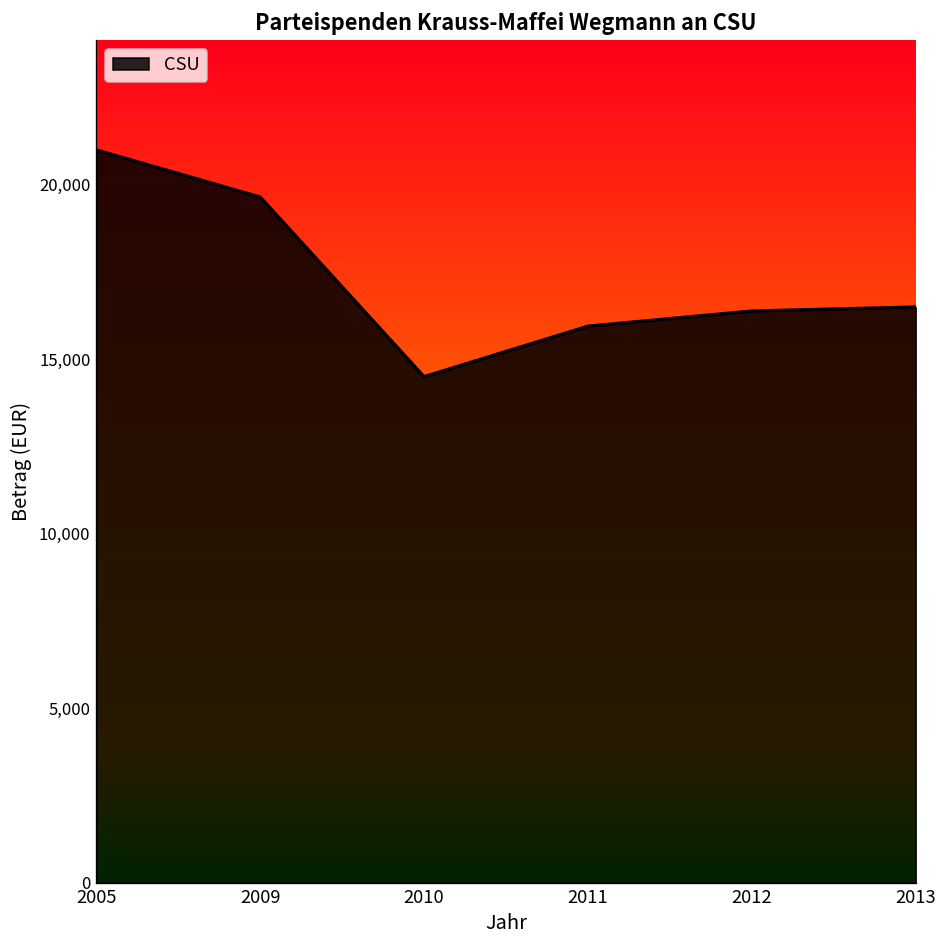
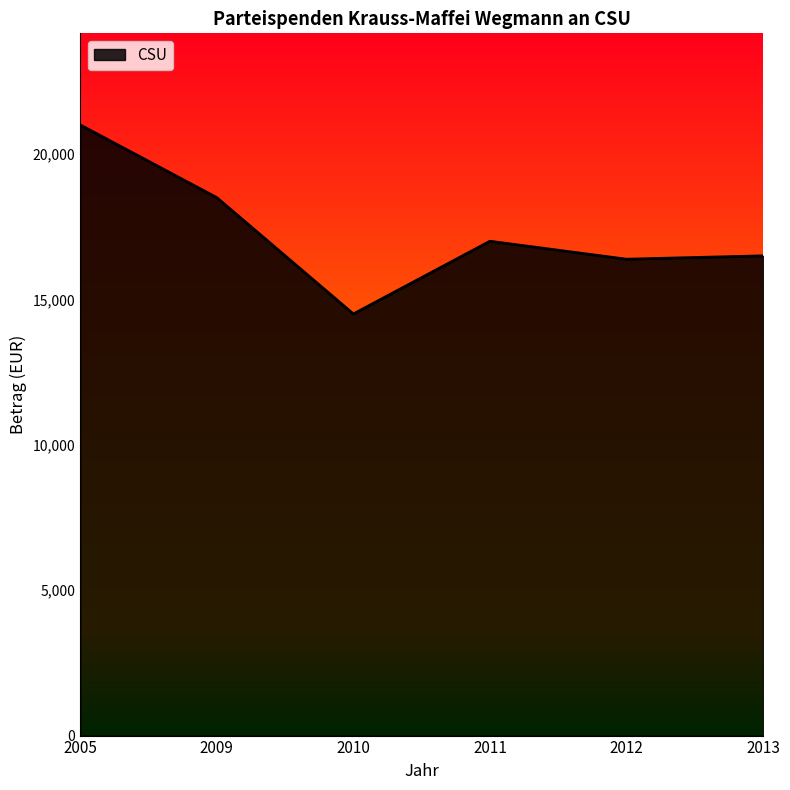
2009: 19,600 -> 18,500
2011: 15,900 -> 17,000
